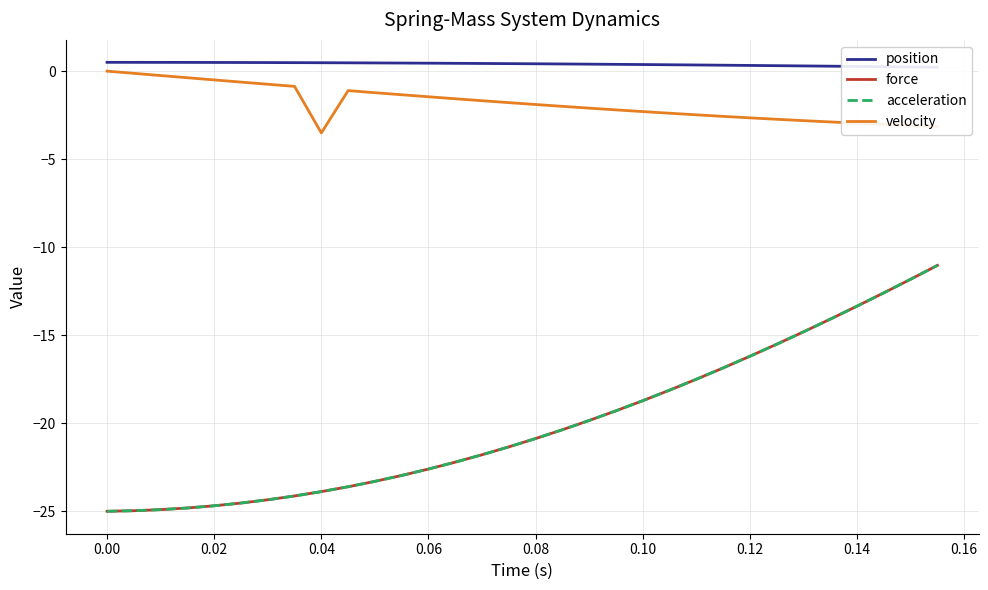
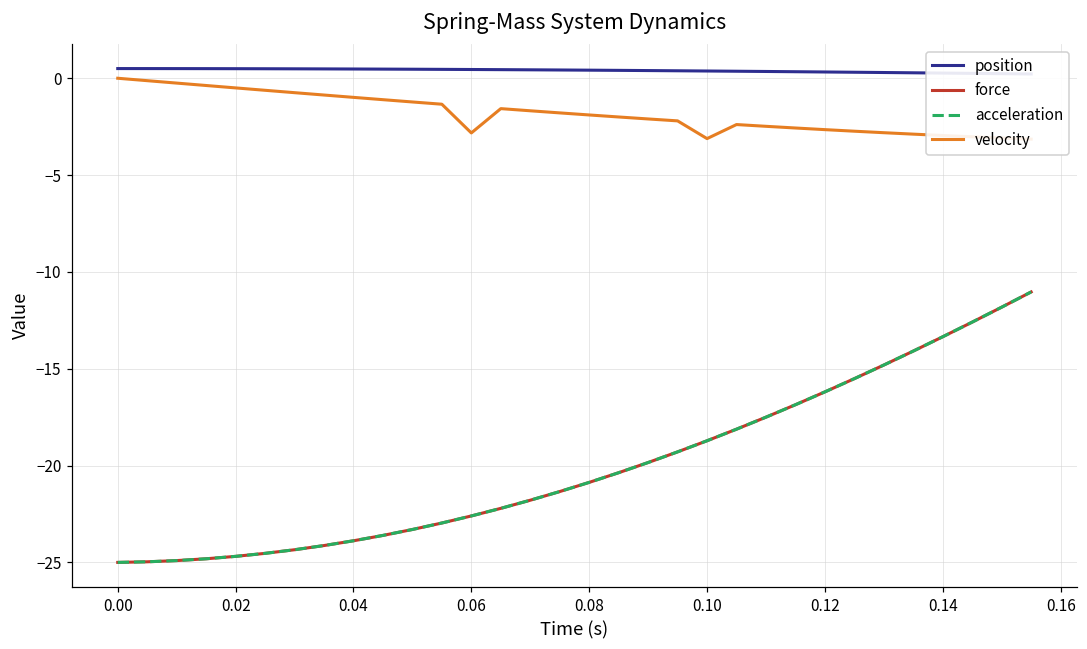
velocity, 0.04: -3.5 -> -1.0
velocity, 0.06: -1.5 -> -2.8
velocity, 0.10: -2.3 -> -3.1
